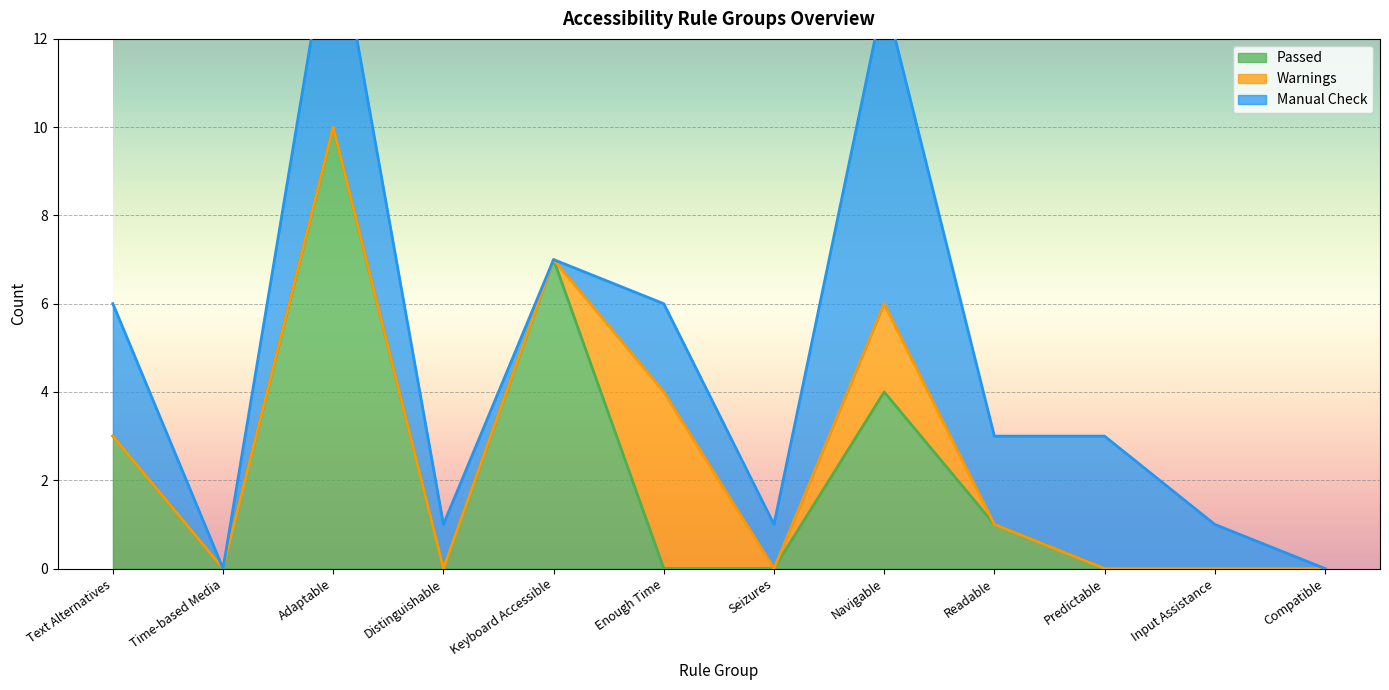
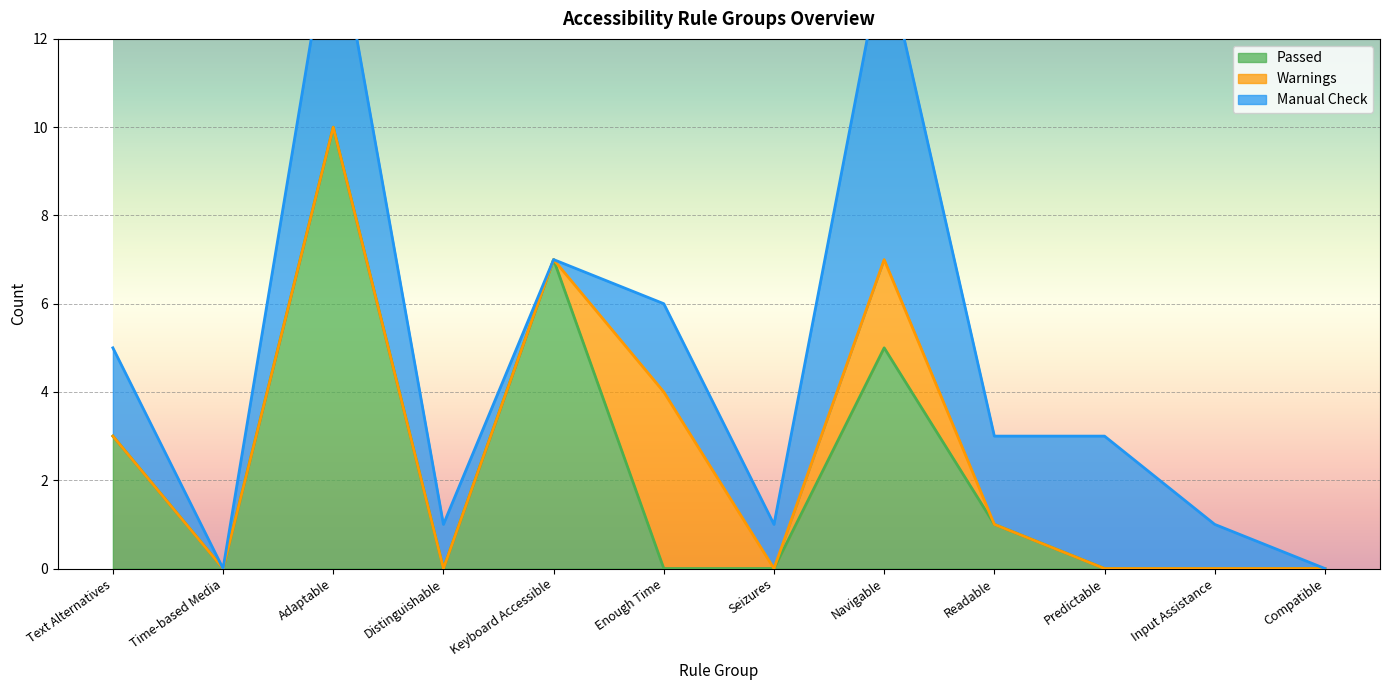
Manual Check, Text Alternatives: 3 -> 2
Passed, Navigable: 4 -> 5
